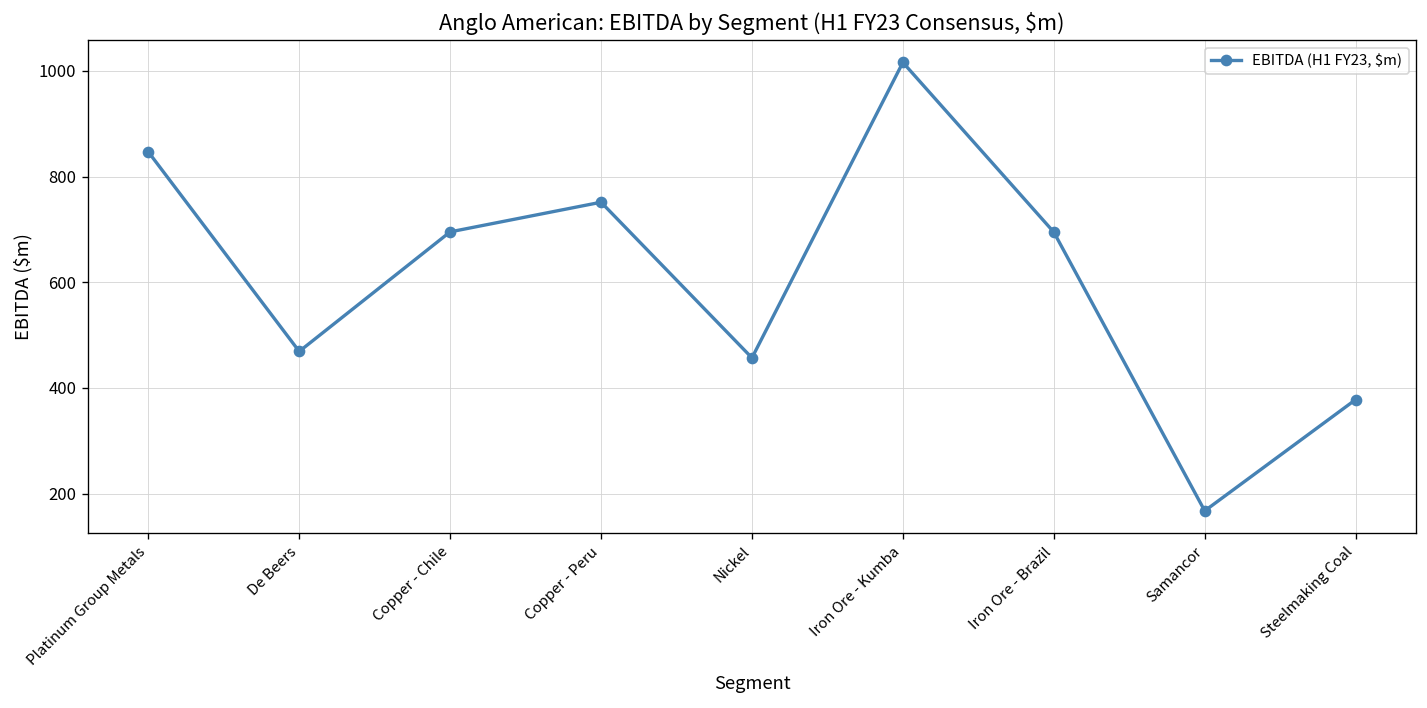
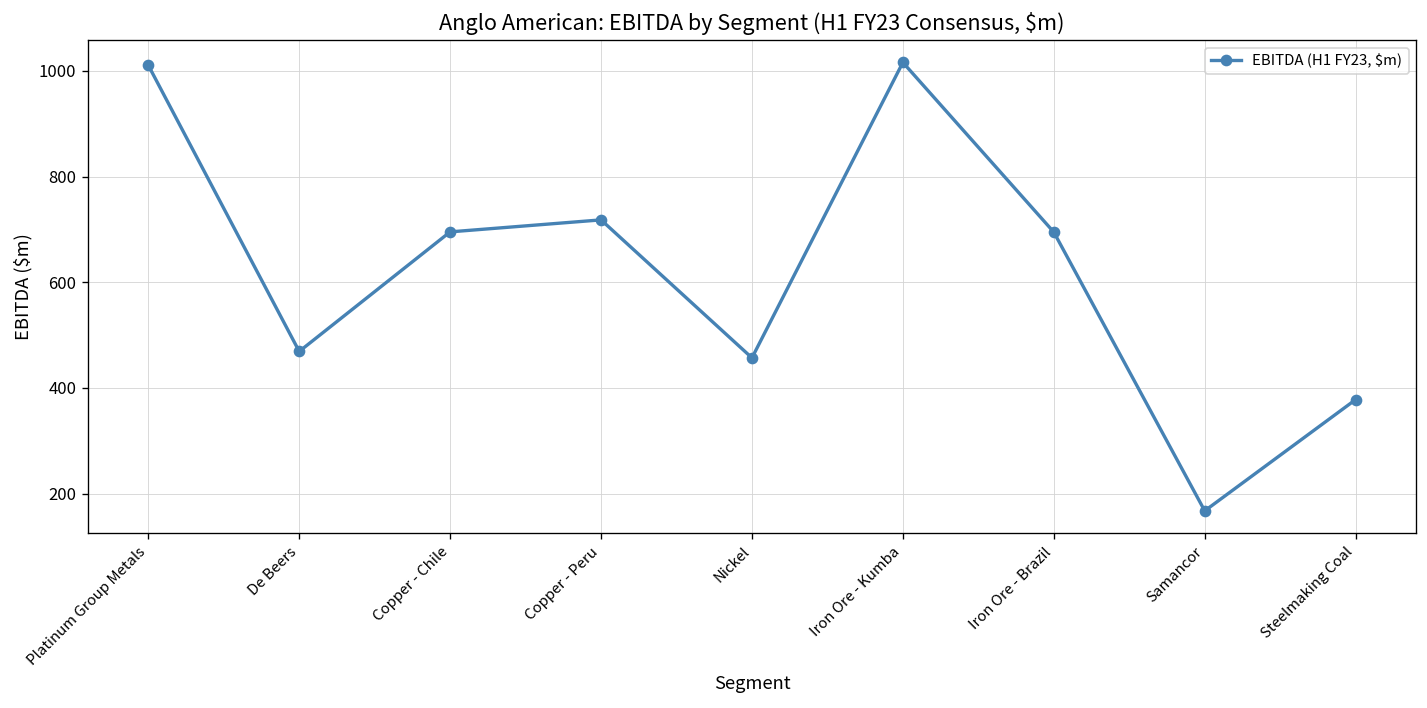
Platinum Group Metals: 850 -> 1010
Copper - Peru: 750 -> 720
